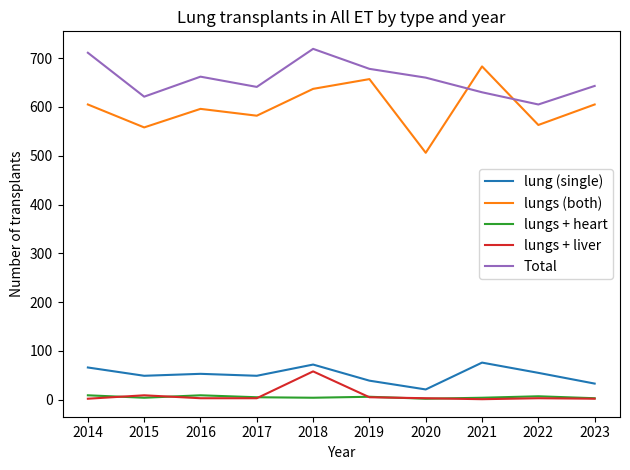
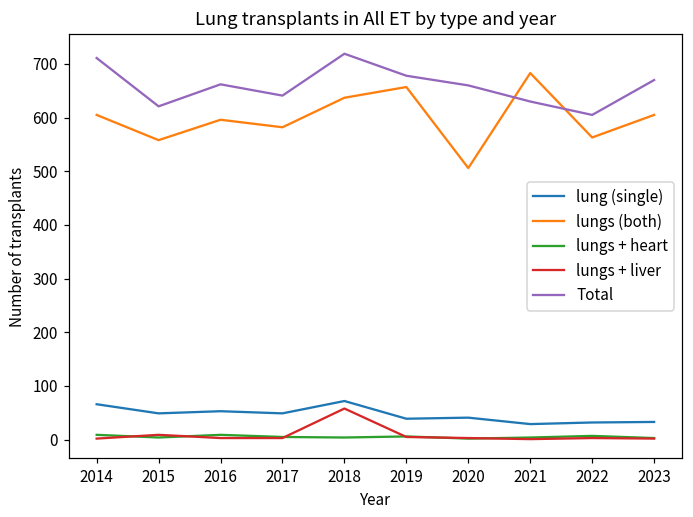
lung (single), 2020: 20 -> 40
lung (single), 2021: 80 -> 30
lung (single), 2022: 60 -> 30
Total, 2023: 640 -> 670
